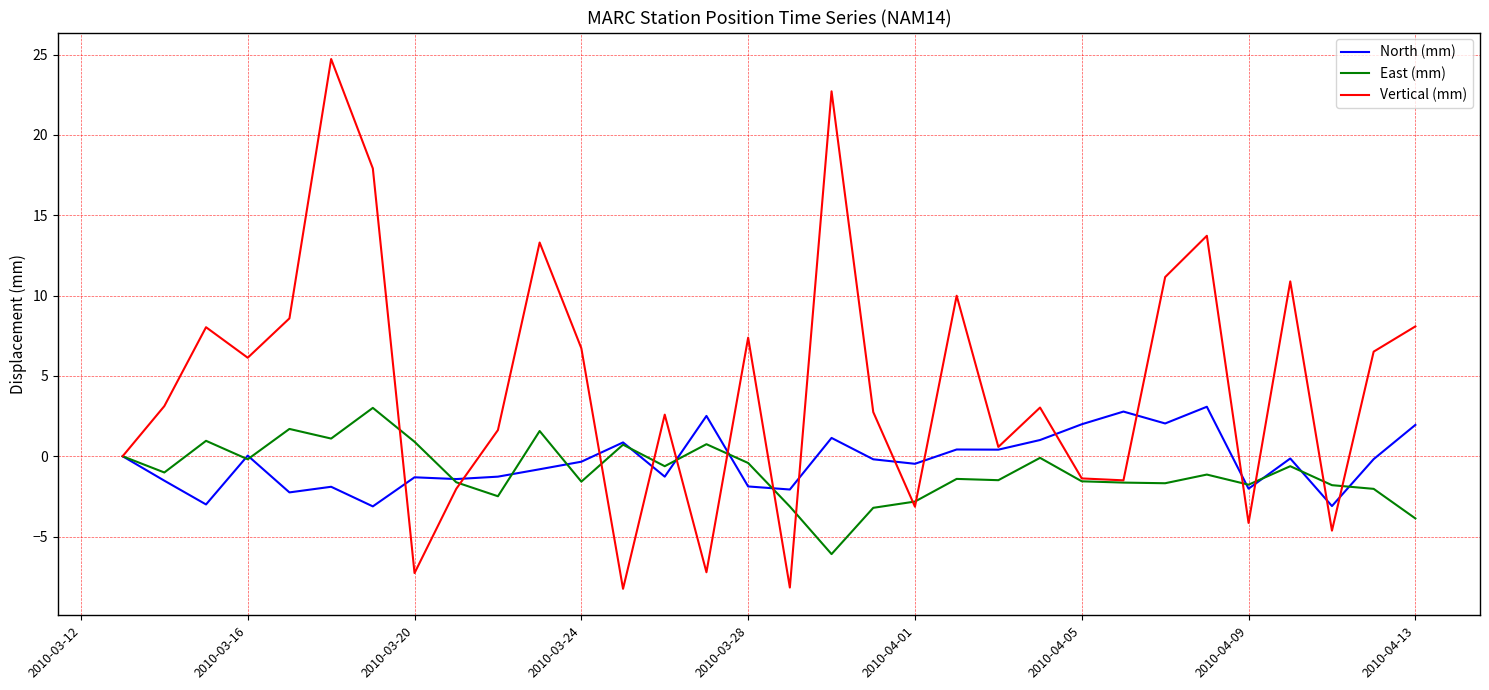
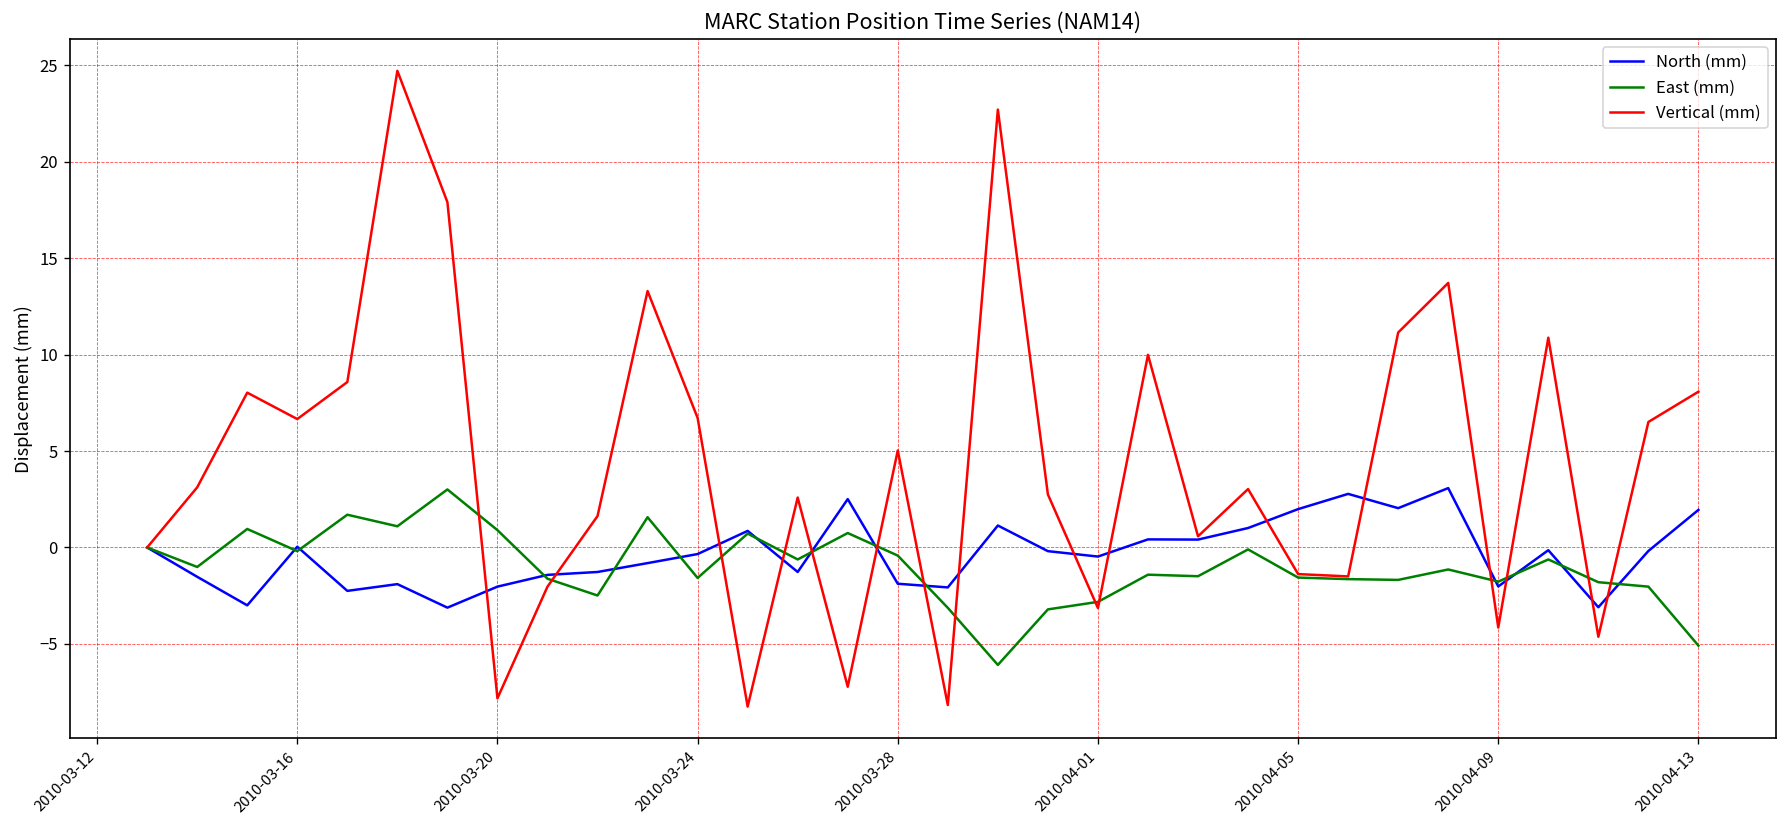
Vertical (mm), 2010-03-16: 6.1 -> 6.7
North (mm), 2010-03-20: -1.3 -> -2.0
Vertical (mm), 2010-03-20: -7.3 -> -7.8
Vertical (mm), 2010-03-28: 7.4 -> 5.0
East (mm), 2010-04-13: -3.9 -> -5.1
